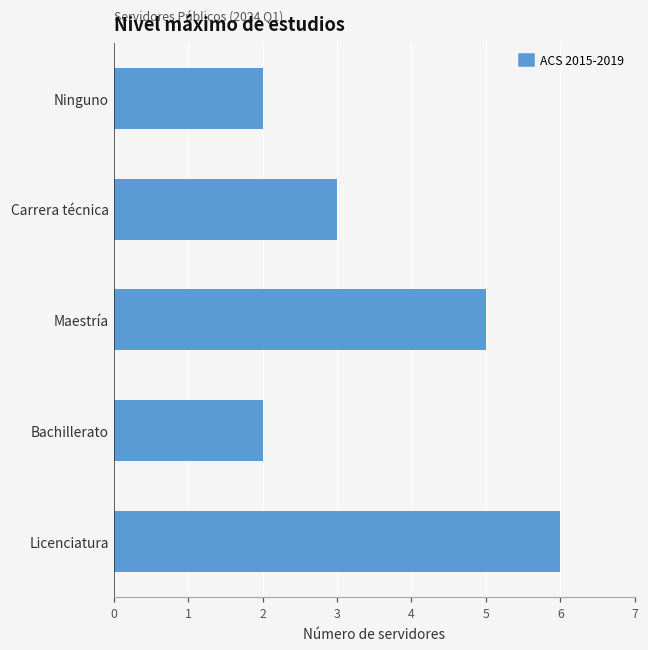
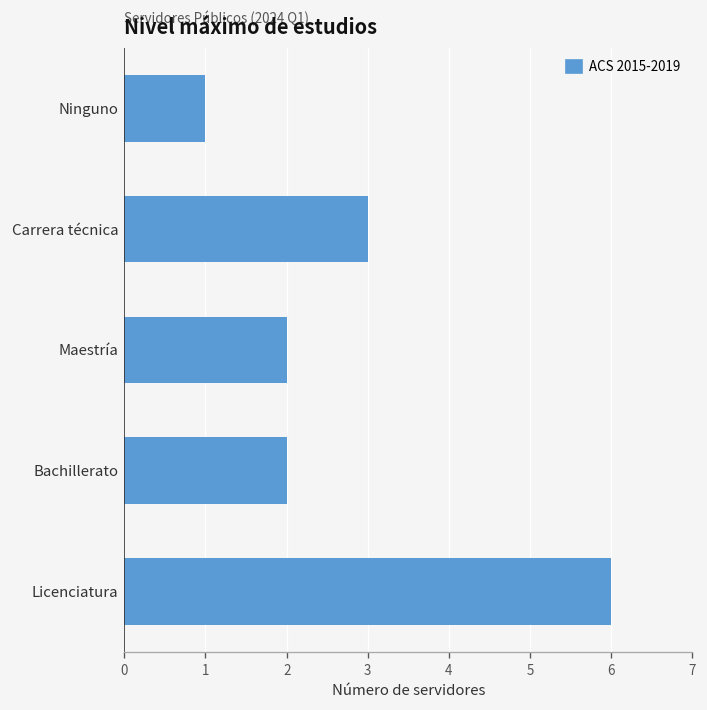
Ninguno: 2 -> 1
Maestría: 5 -> 2
